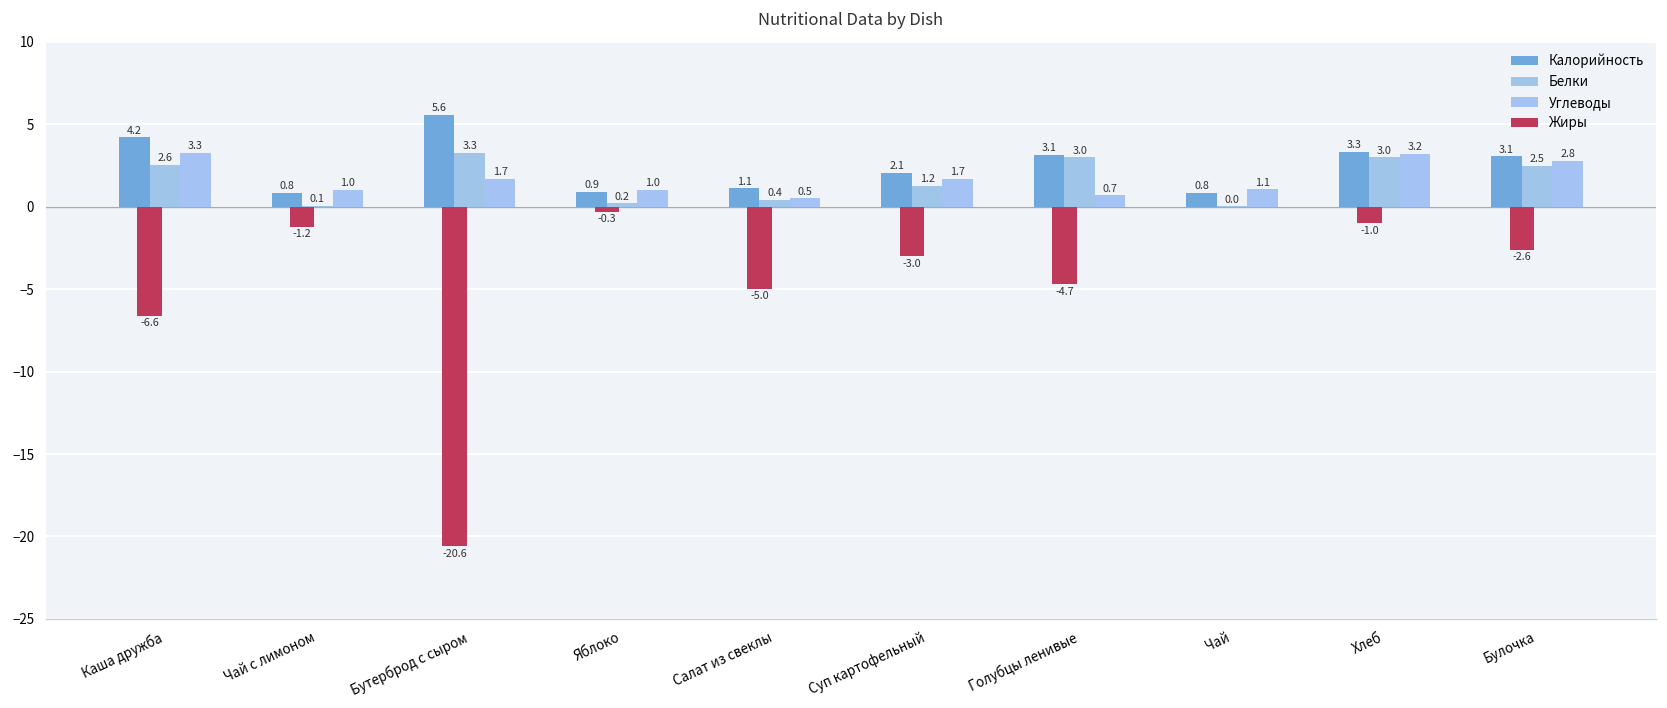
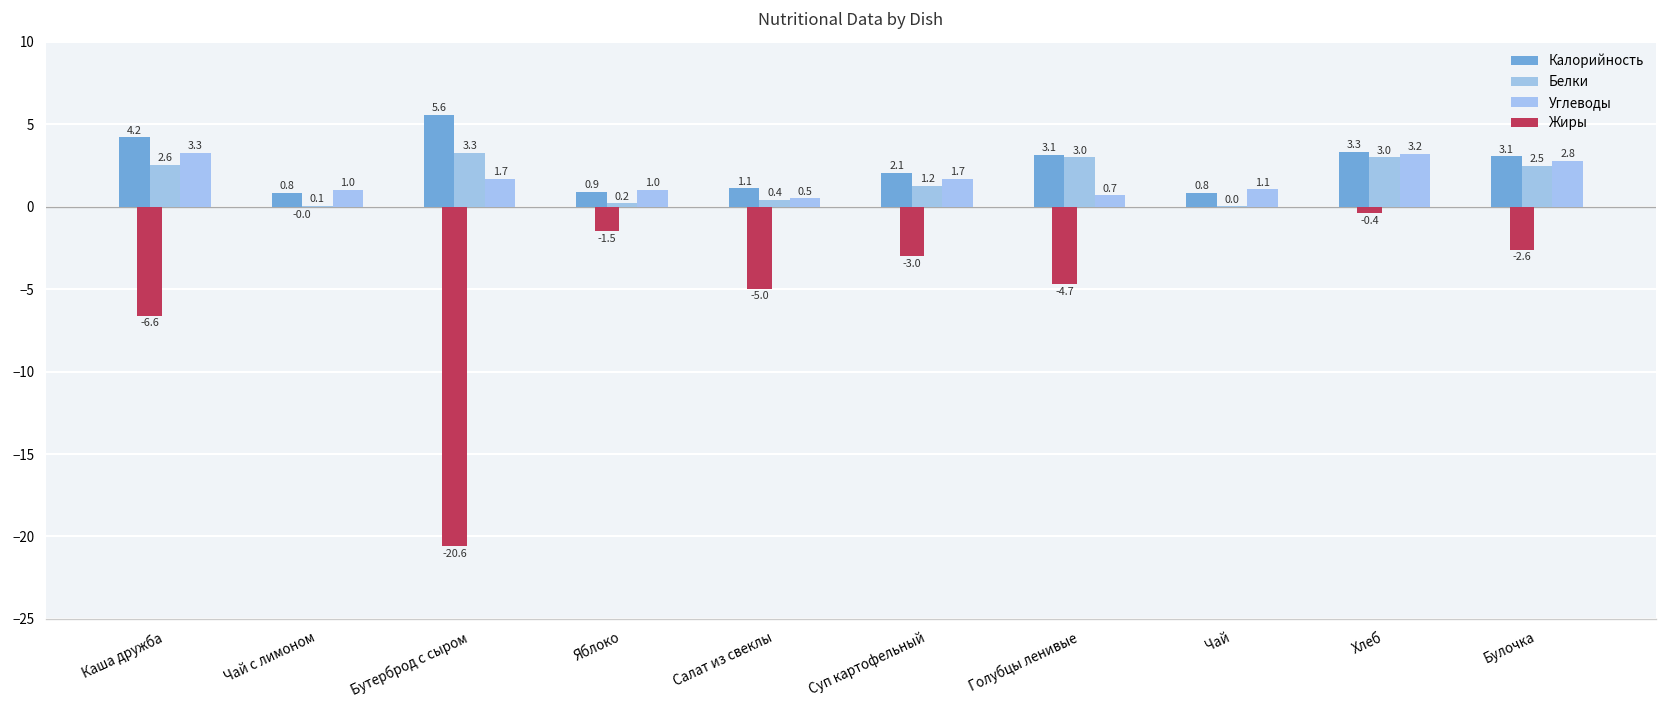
Жиры, Чай с лимоном: -1.2 -> -0.0
Жиры, Яблоко: -0.3 -> -1.5
Жиры, Хлеб: -1.0 -> -0.4
